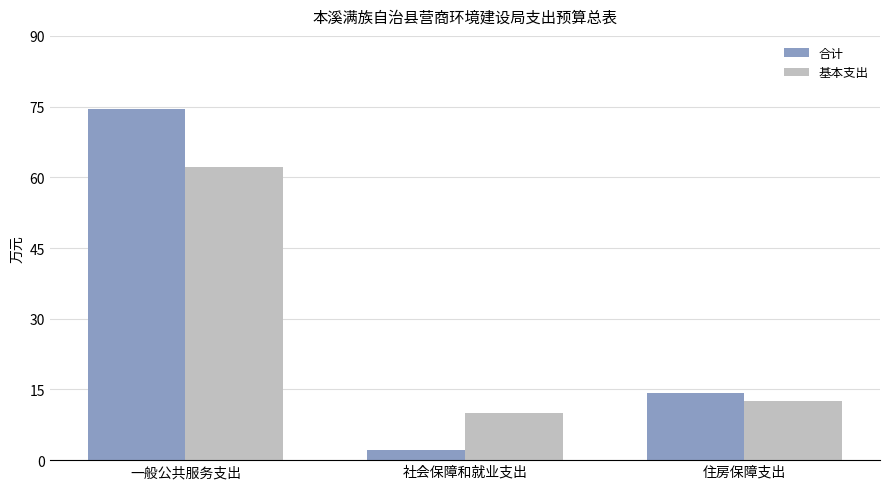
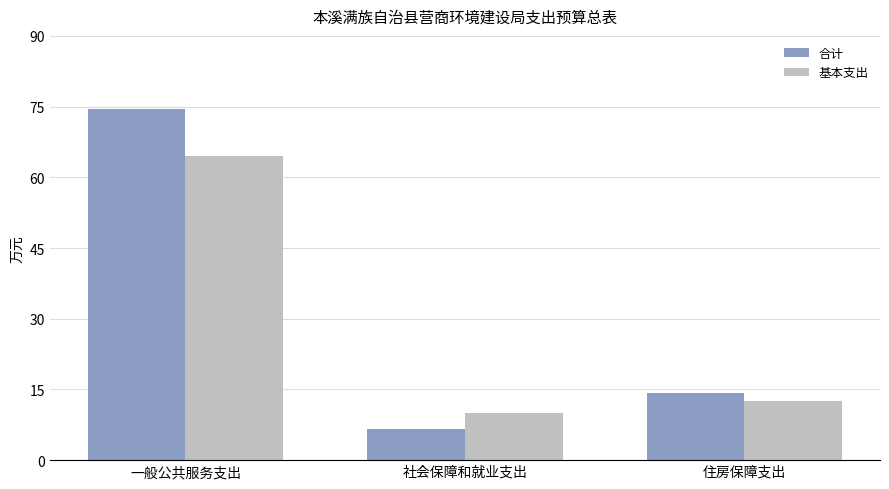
基本支出, 一般公共服务支出: 62 -> 65
合计, 社会保障和就业支出: 2 -> 7
